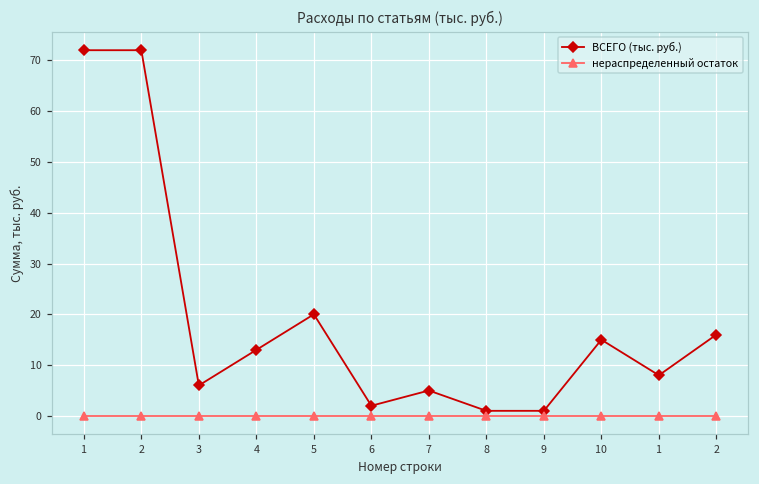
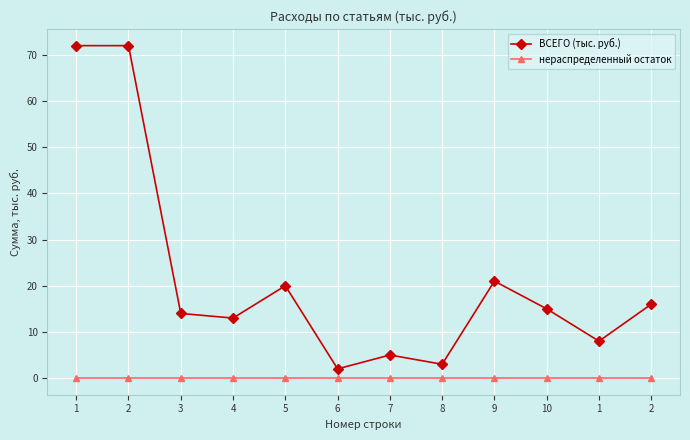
ВСЕГО (тыс. руб.), 3: 6 -> 14
ВСЕГО (тыс. руб.), 8: 1 -> 3
ВСЕГО (тыс. руб.), 9: 1 -> 21
